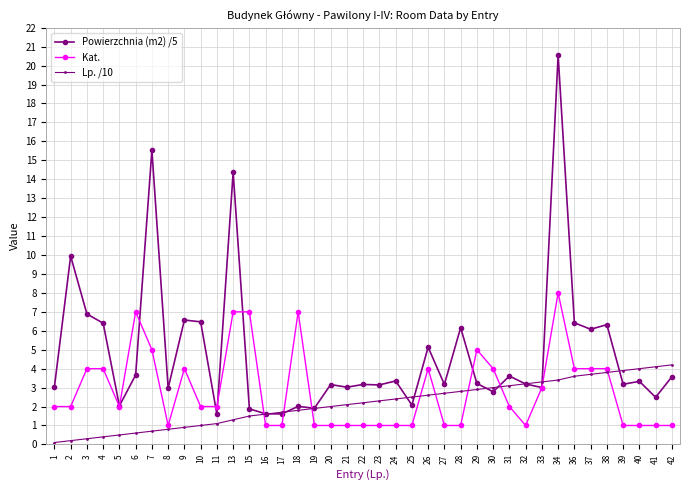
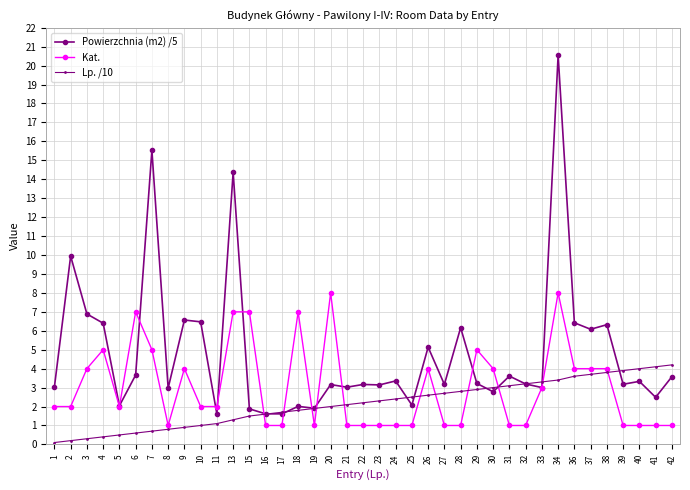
Kat., 4: 4 -> 5
Kat., 20: 1 -> 8
Kat., 31: 2 -> 1
